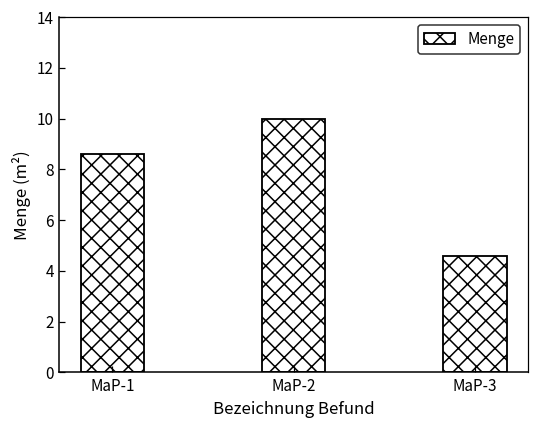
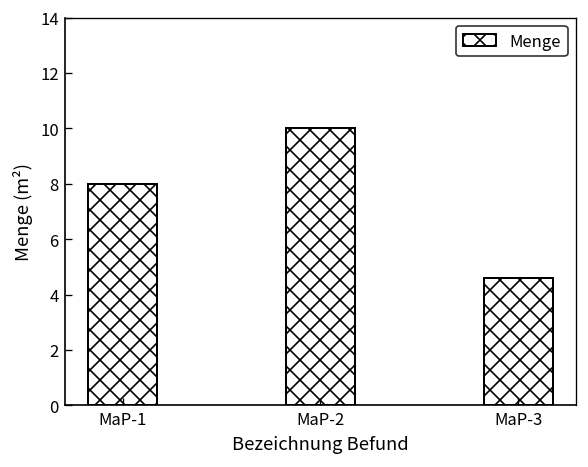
MaP-1: 8.6 -> 8.0
